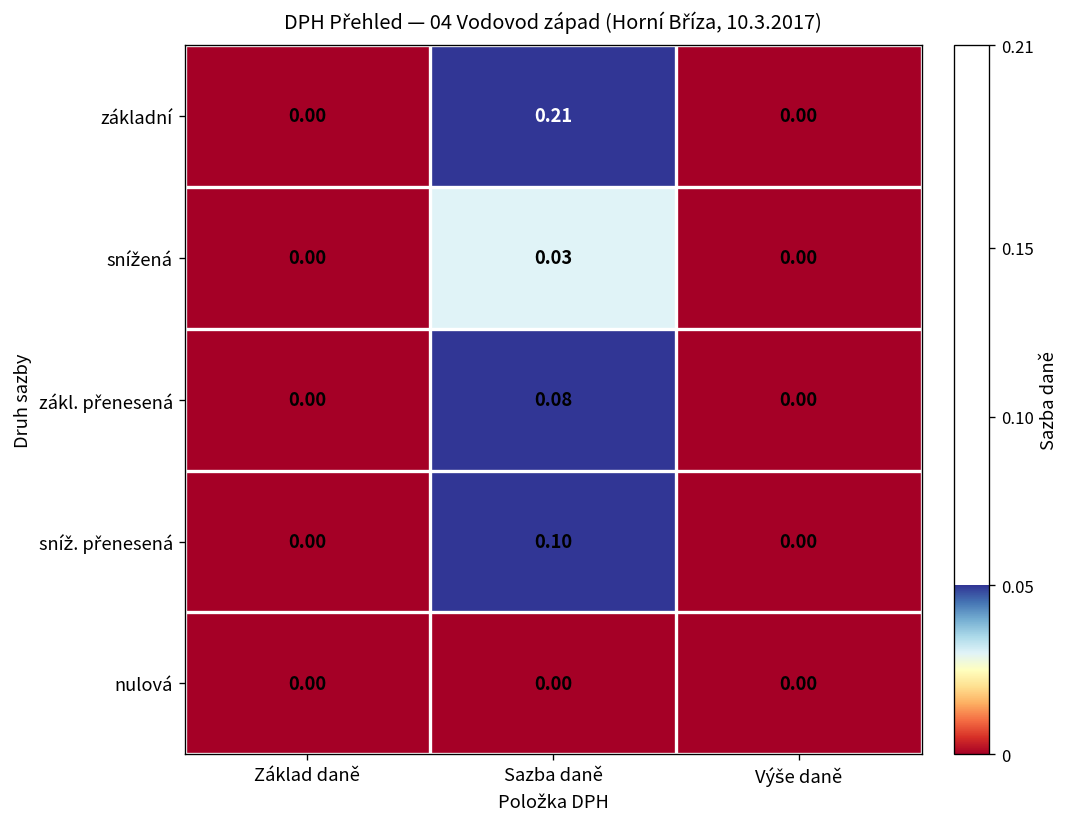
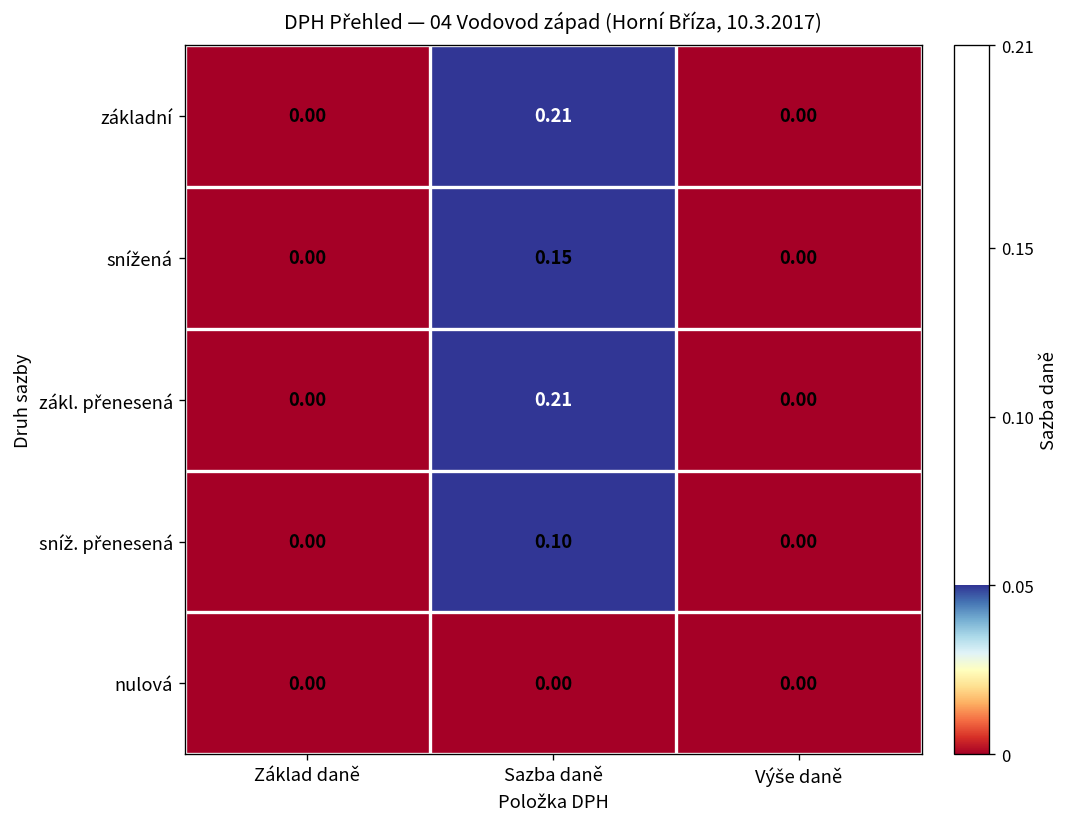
snížená, Sazba daně: 0.03 -> 0.15
zákl. přenesená, Sazba daně: 0.08 -> 0.21
